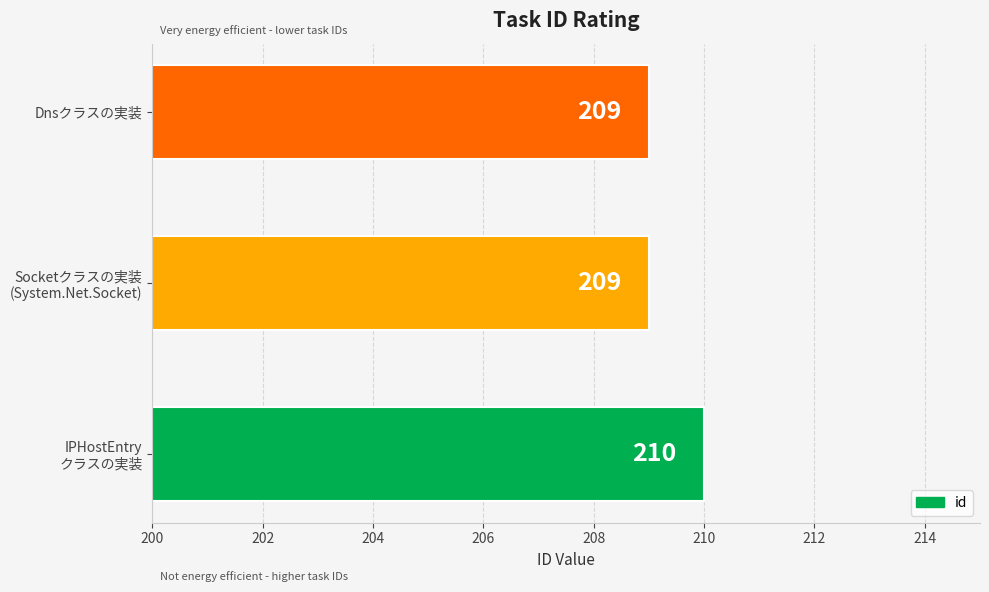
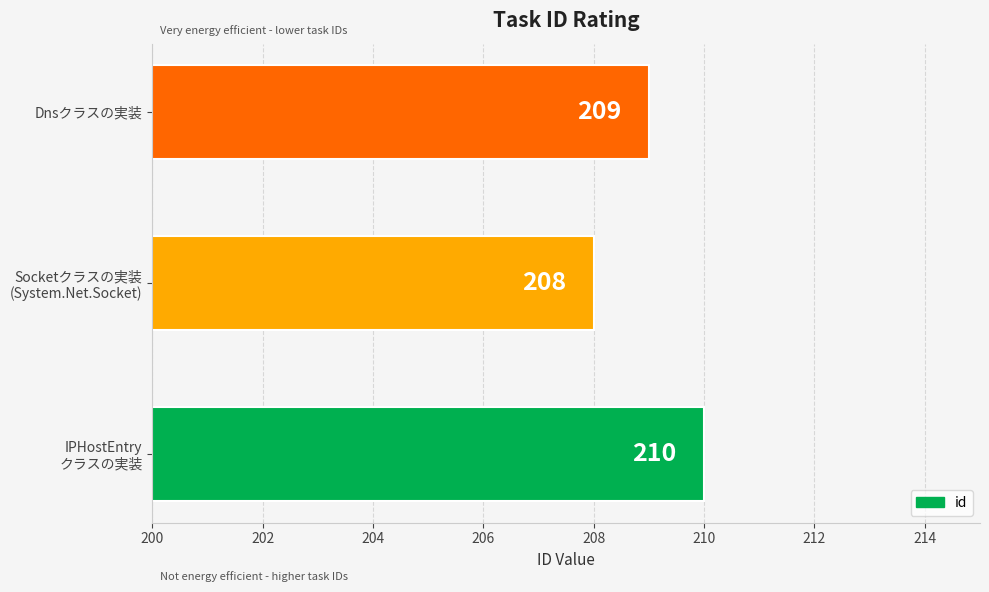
Socketクラスの実装 (System.Net.Socket): 209 -> 208
